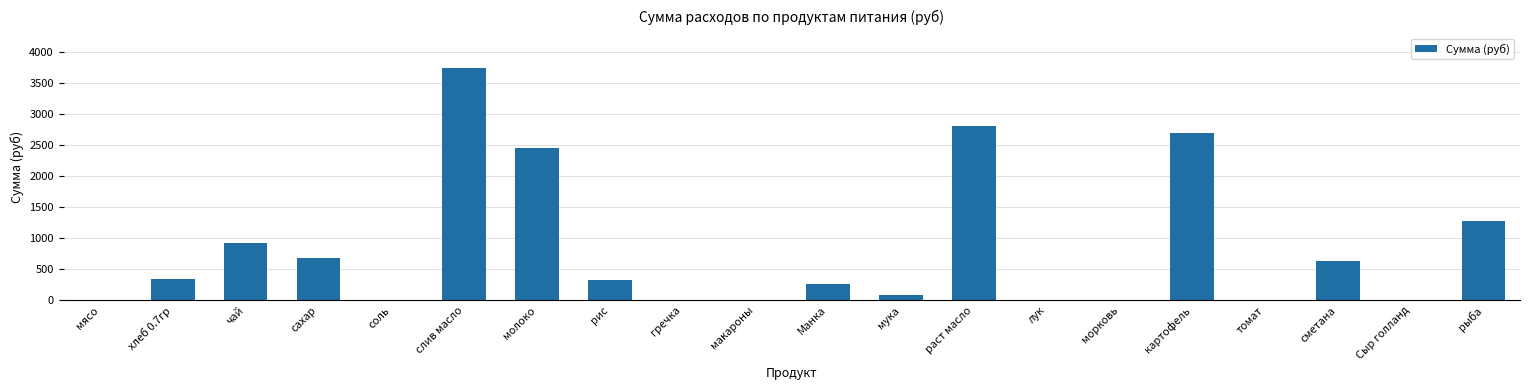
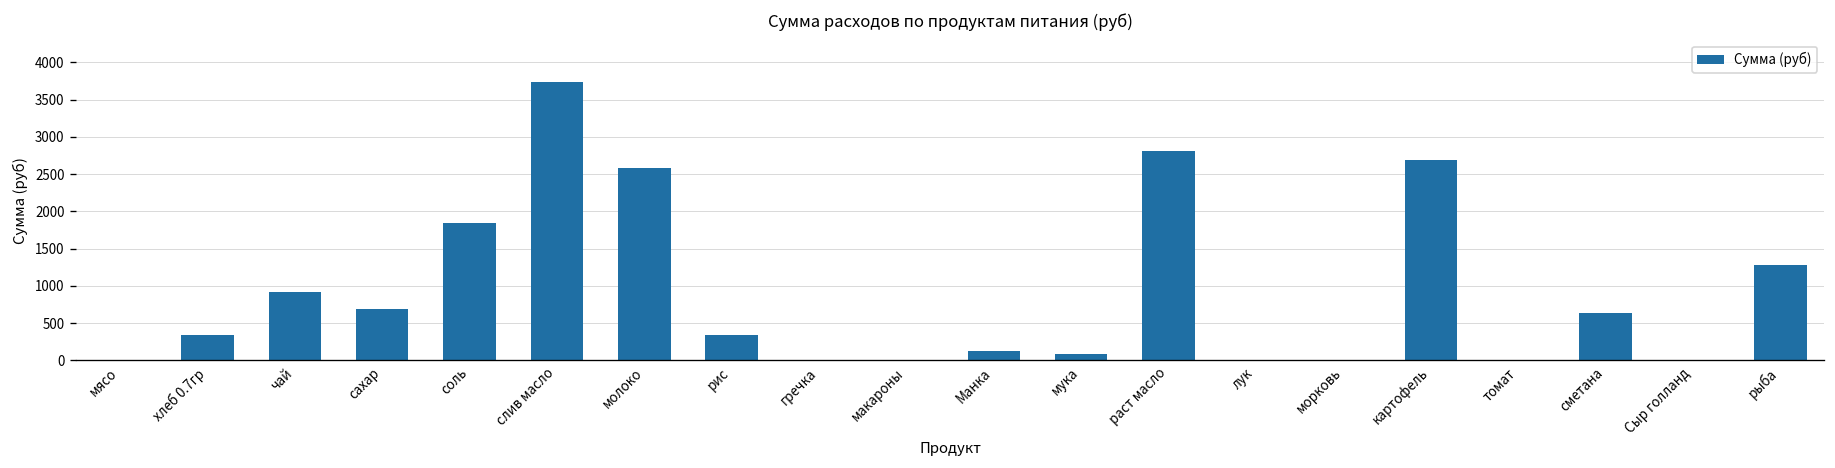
соль: 0 -> 1800
молоко: 2400 -> 2600
Манка: 300 -> 100
